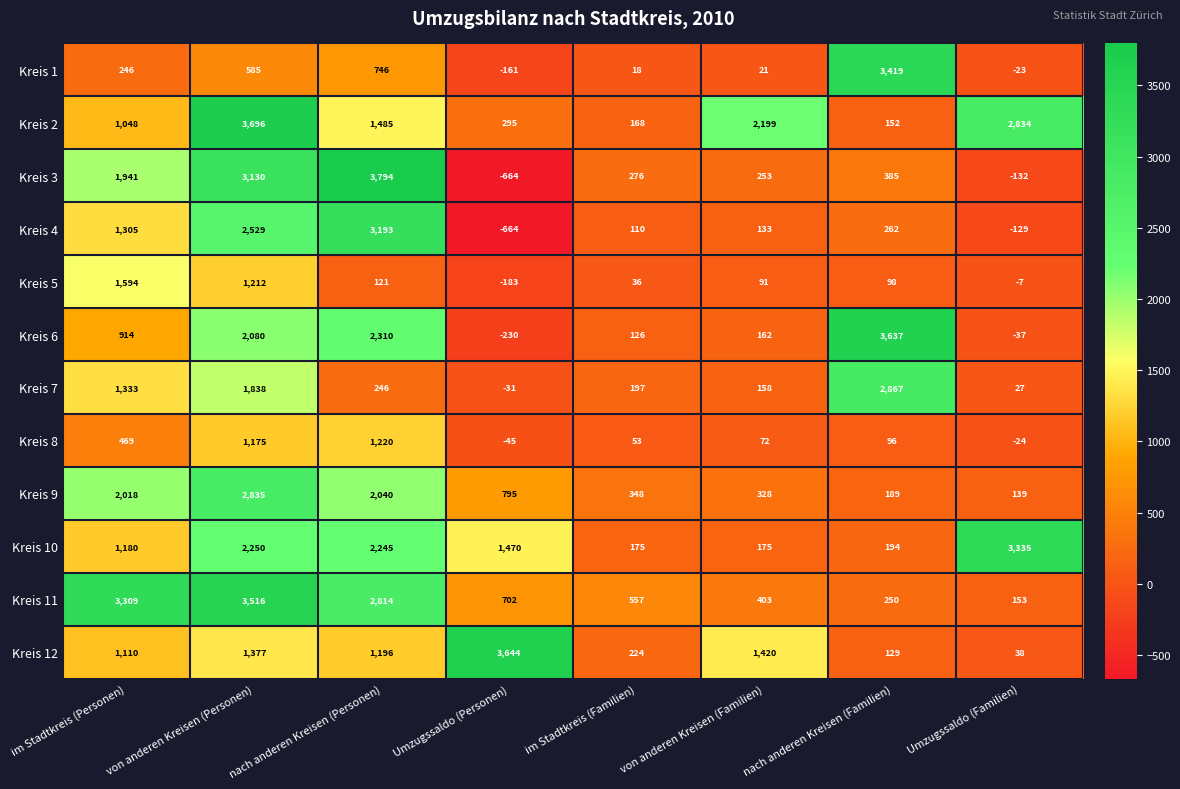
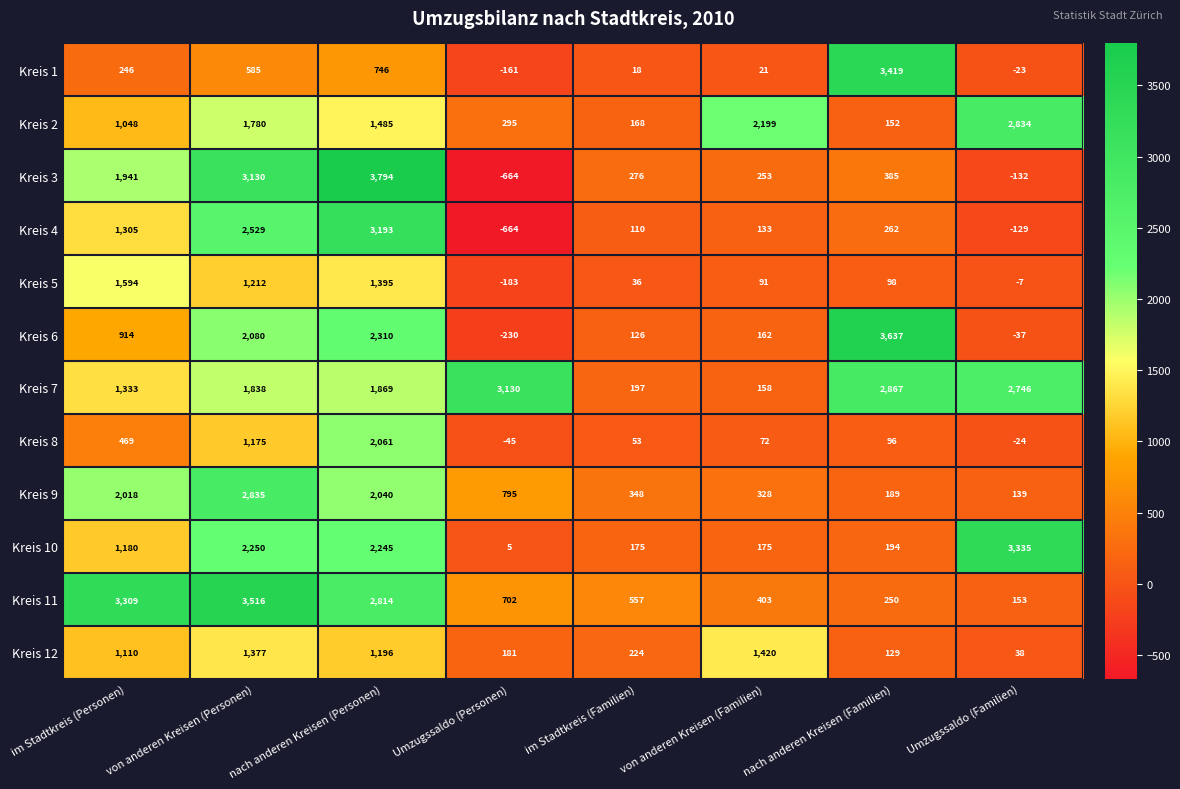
Kreis 2, von anderen Kreisen (Personen): 3,696 -> 1,780
Kreis 5, nach anderen Kreisen (Personen): 121 -> 1,395
Kreis 7, nach anderen Kreisen (Personen): 246 -> 1,869
Kreis 7, Umzugssaldo (Personen): -31 -> 3,130
Kreis 7, Umzugssaldo (Familien): 27 -> 2,746
Kreis 8, nach anderen Kreisen (Personen): 1,220 -> 2,061
Kreis 10, Umzugssaldo (Personen): 1,470 -> 5
Kreis 12, Umzugssaldo (Personen): 3,644 -> 181
